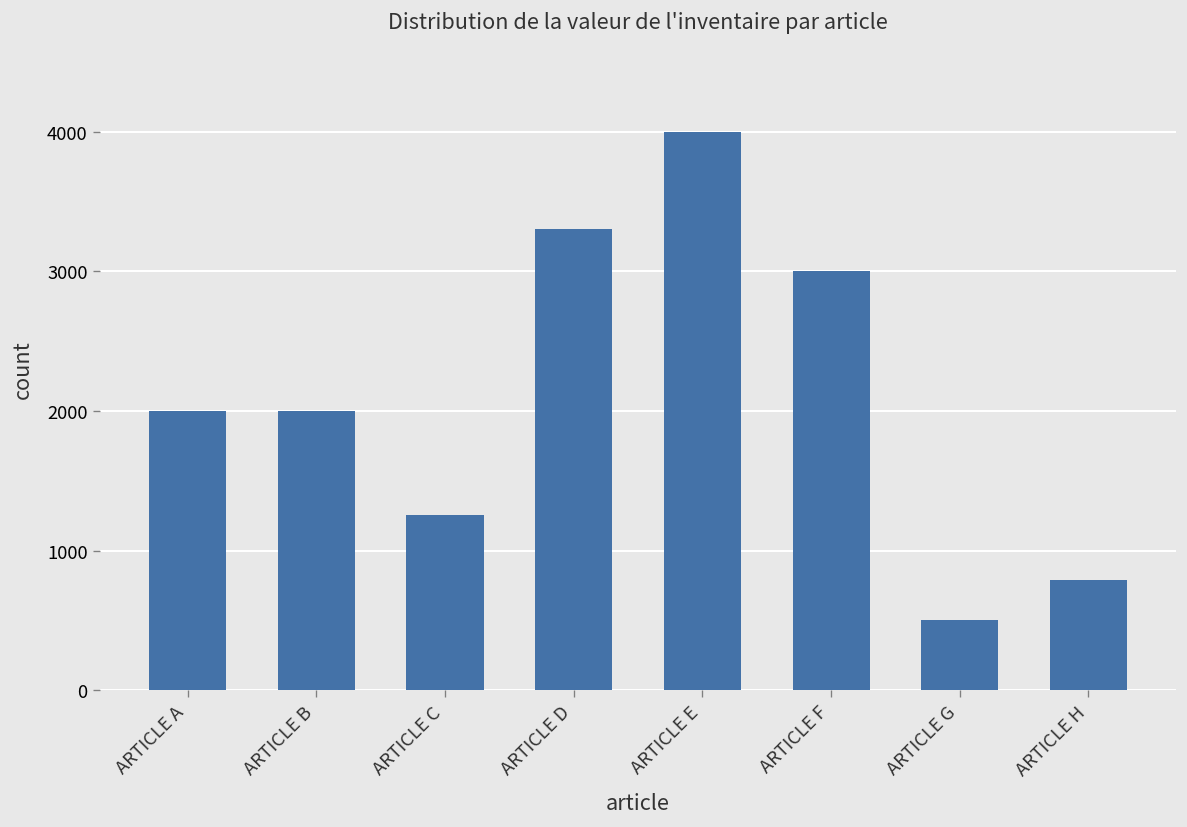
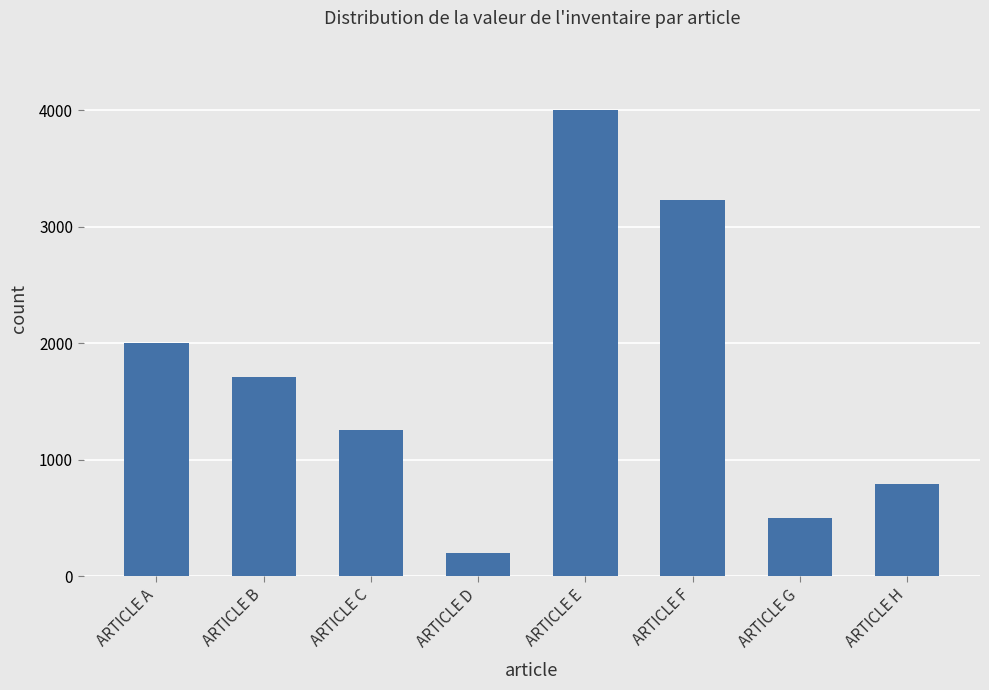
ARTICLE B: 2000 -> 1710
ARTICLE D: 3310 -> 200
ARTICLE F: 3000 -> 3230
